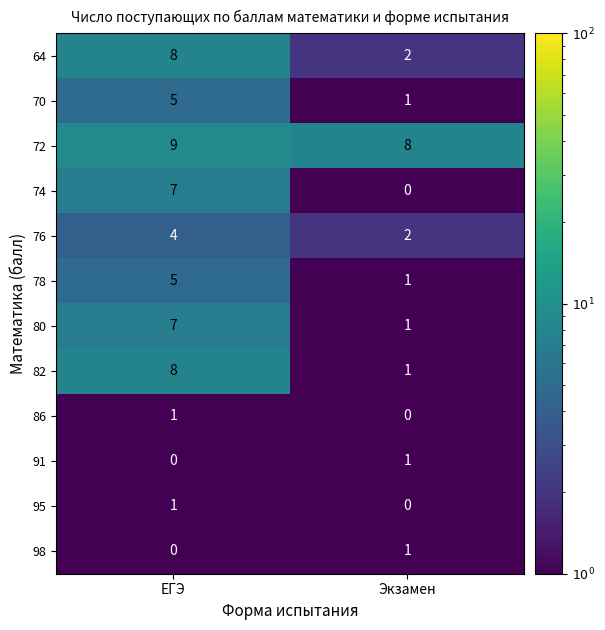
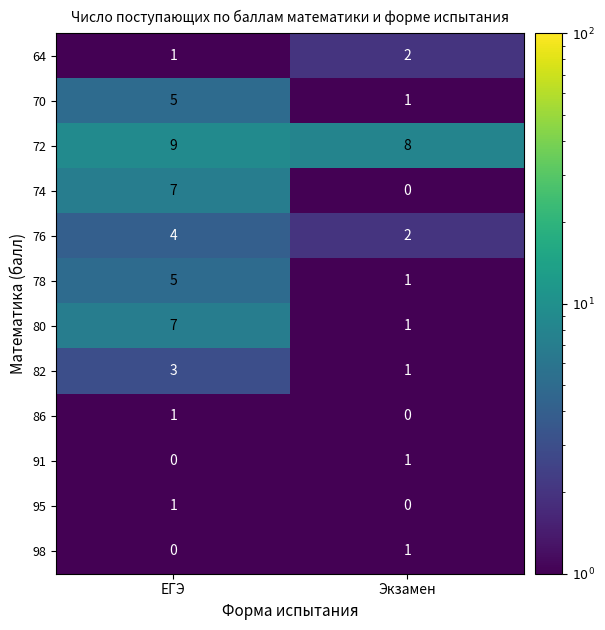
64, ЕГЭ: 8 -> 1
82, ЕГЭ: 8 -> 3
